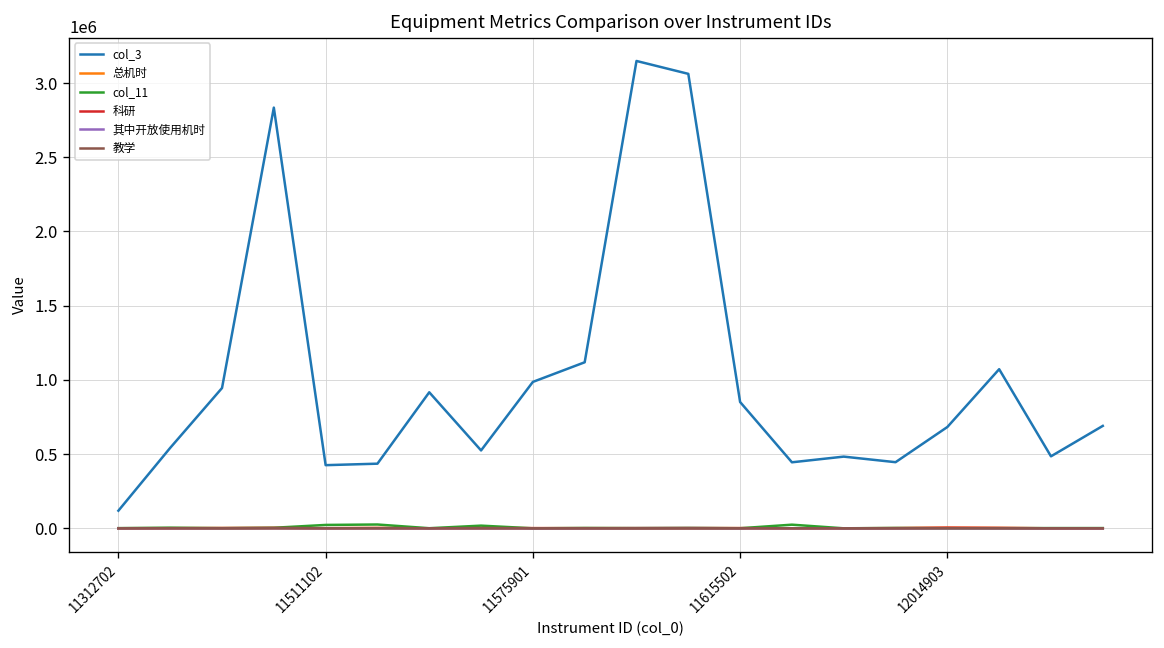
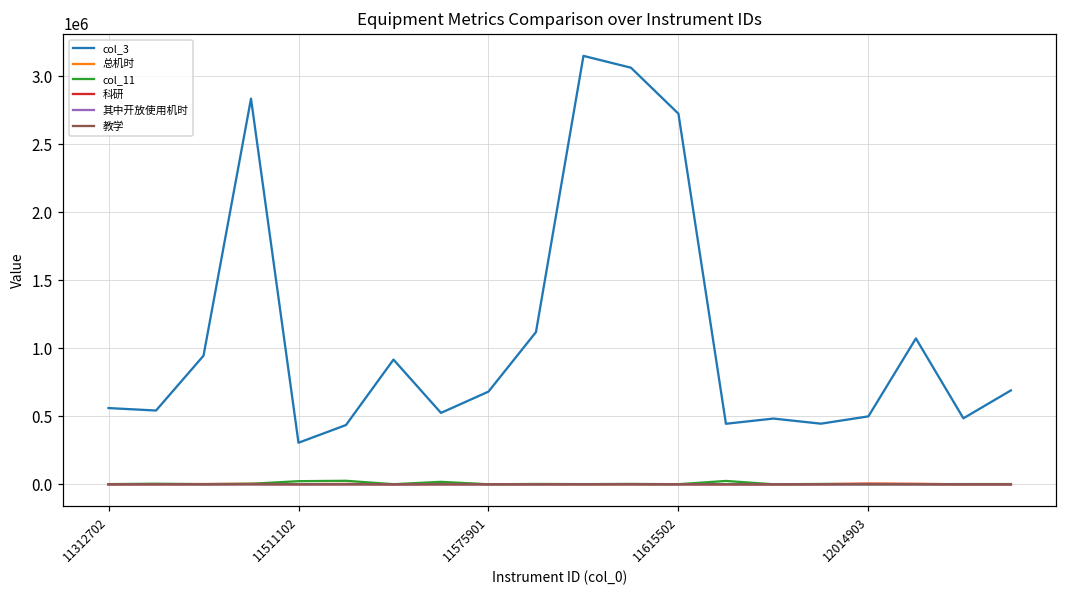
col_3, 11312702: 120000 -> 560000
col_3, 11511102: 430000 -> 310000
col_3, 11575901: 990000 -> 680000
col_3, 11615502: 850000 -> 2720000
col_3, 12014903: 680000 -> 500000
